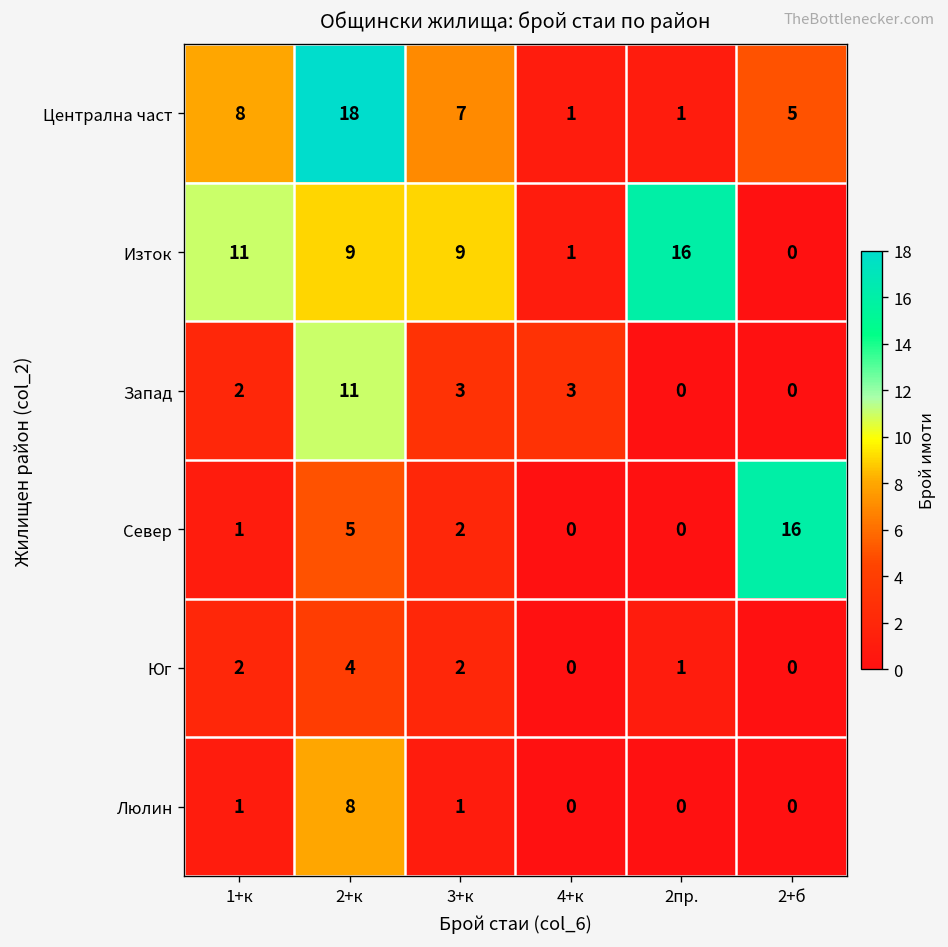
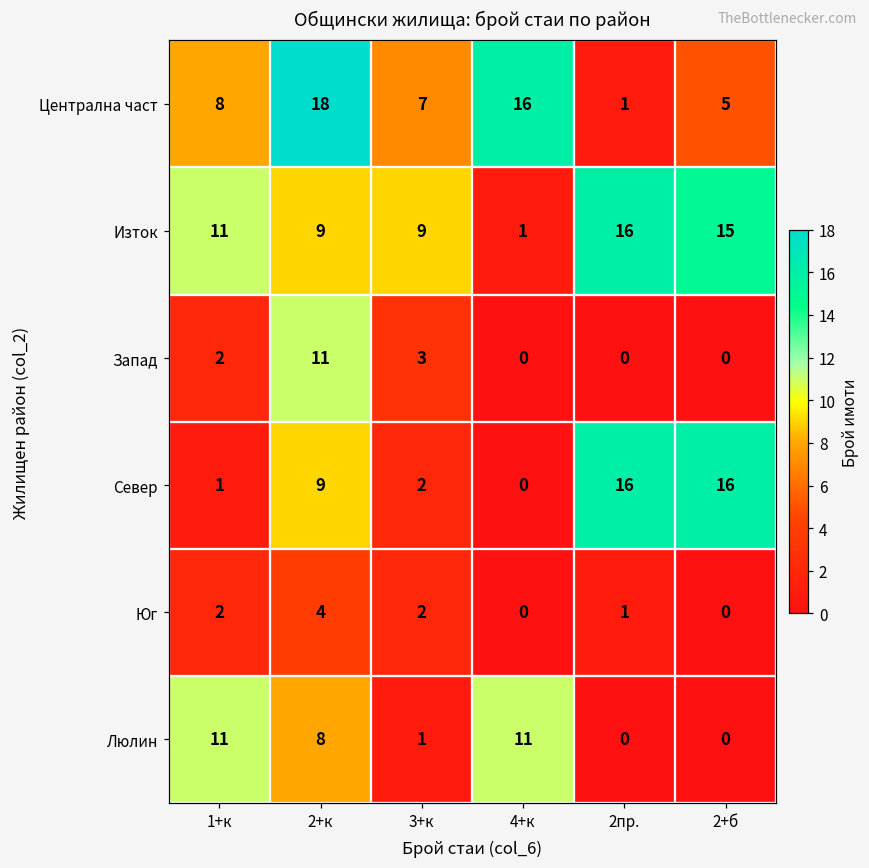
Централна част, 4+к: 1 -> 16
Изток, 2+б: 0 -> 15
Запад, 4+к: 3 -> 0
Север, 2+к: 5 -> 9
Север, 2пр.: 0 -> 16
Люлин, 1+к: 1 -> 11
Люлин, 4+к: 0 -> 11
